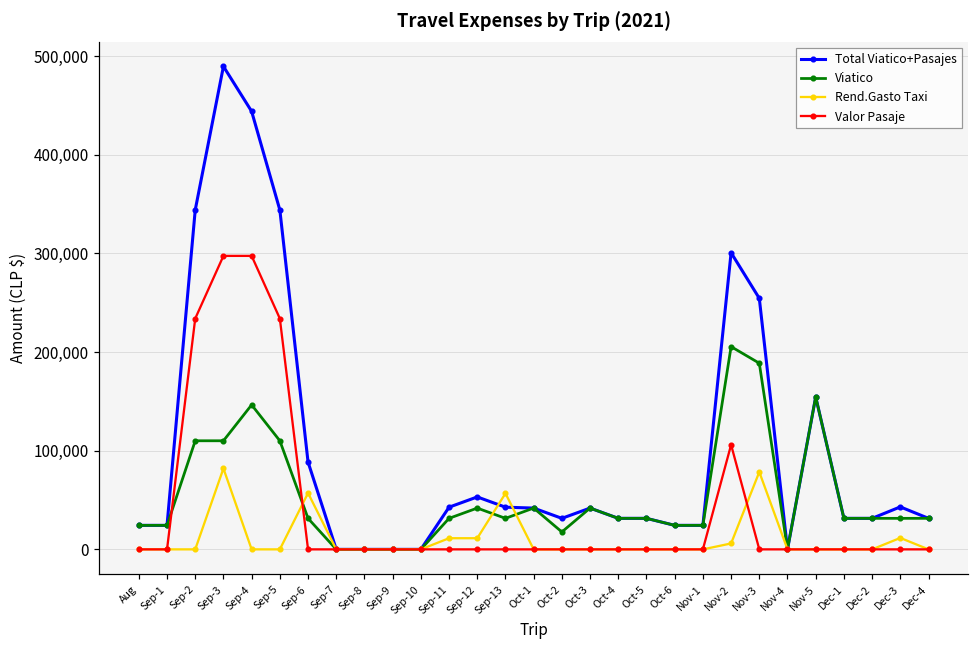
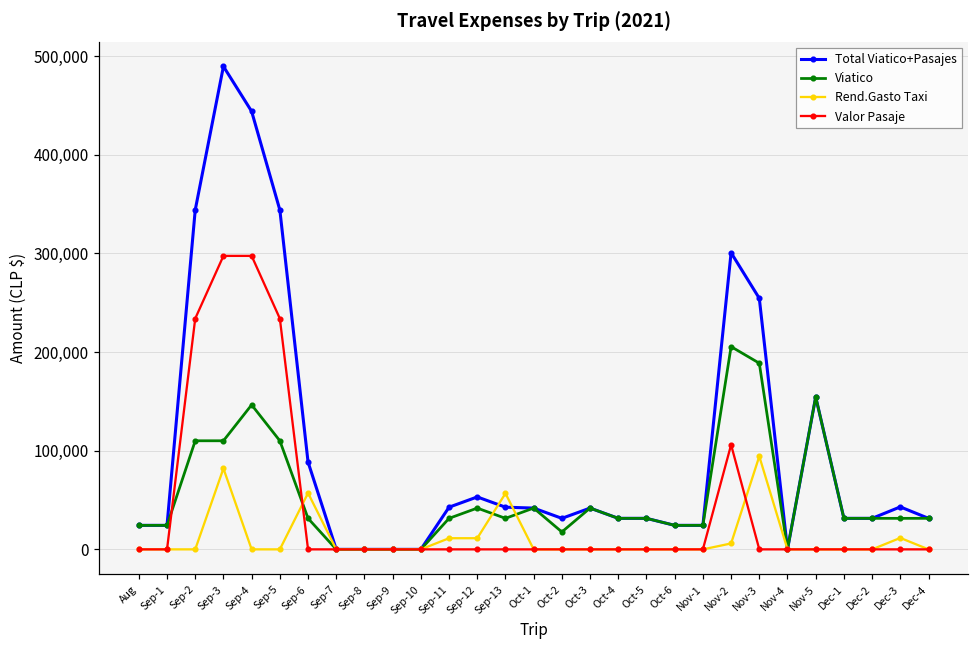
Rend.Gasto Taxi, Nov-3: 80,000 -> 90,000
